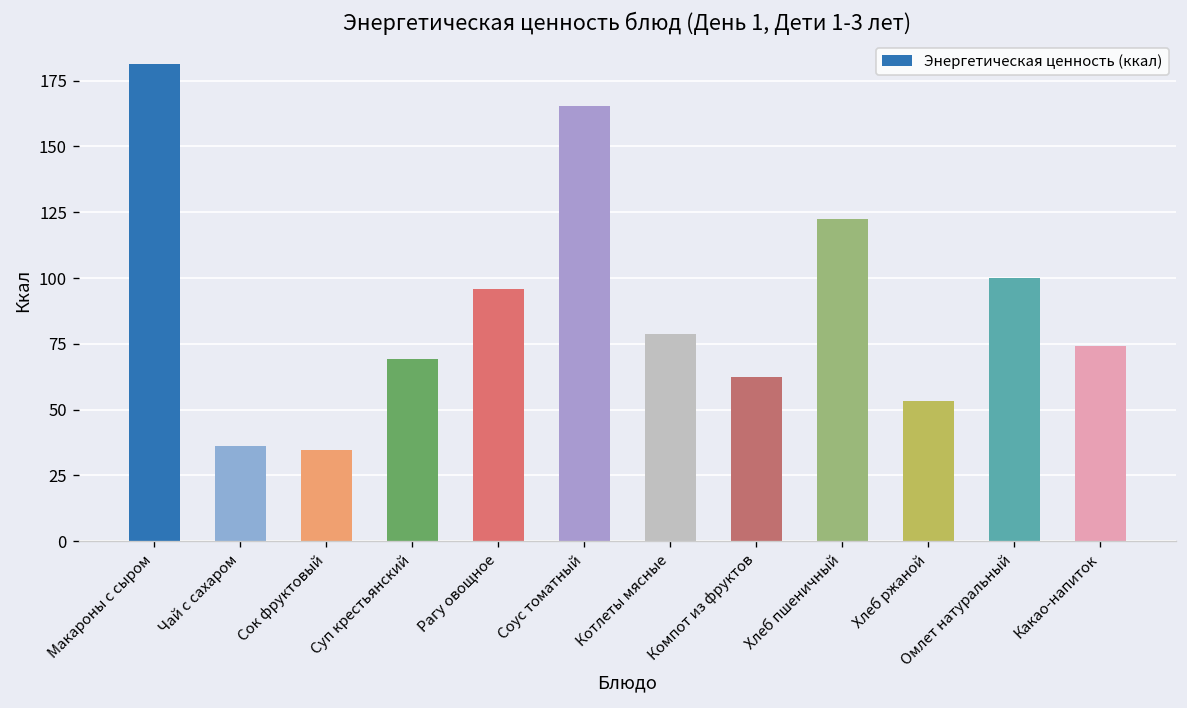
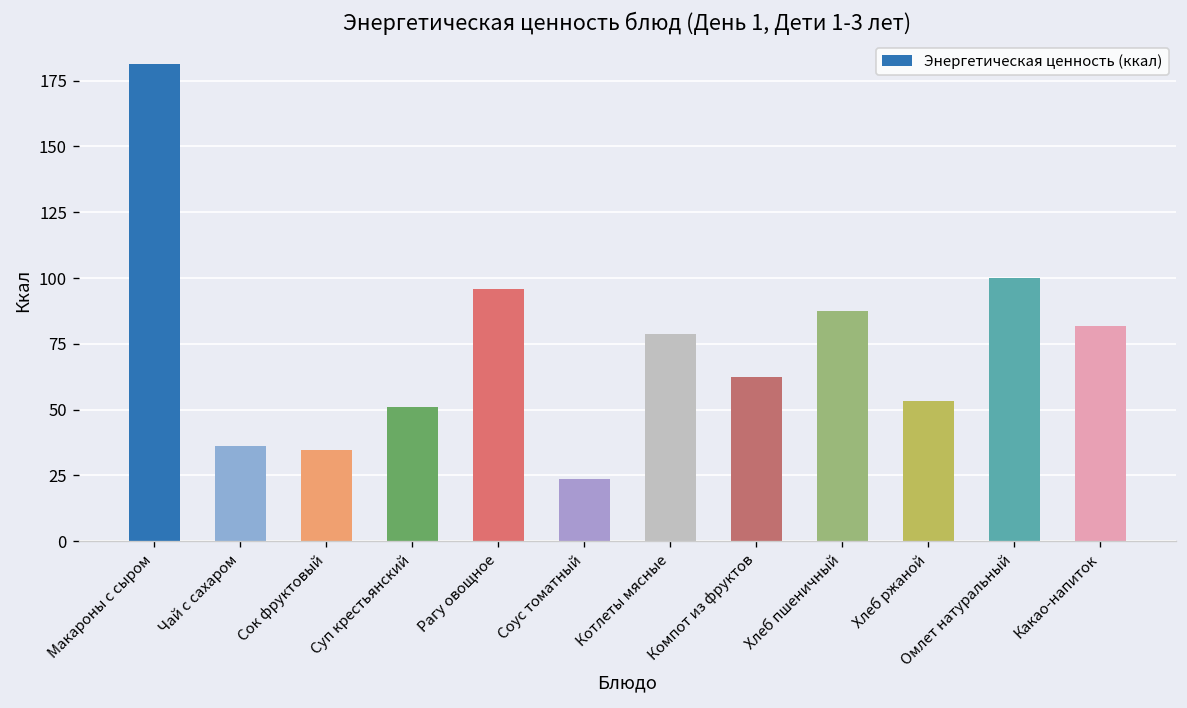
Суп крестьянский: 69 -> 51
Соус томатный: 165 -> 24
Хлеб пшеничный: 122 -> 87
Какао-напиток: 74 -> 82
